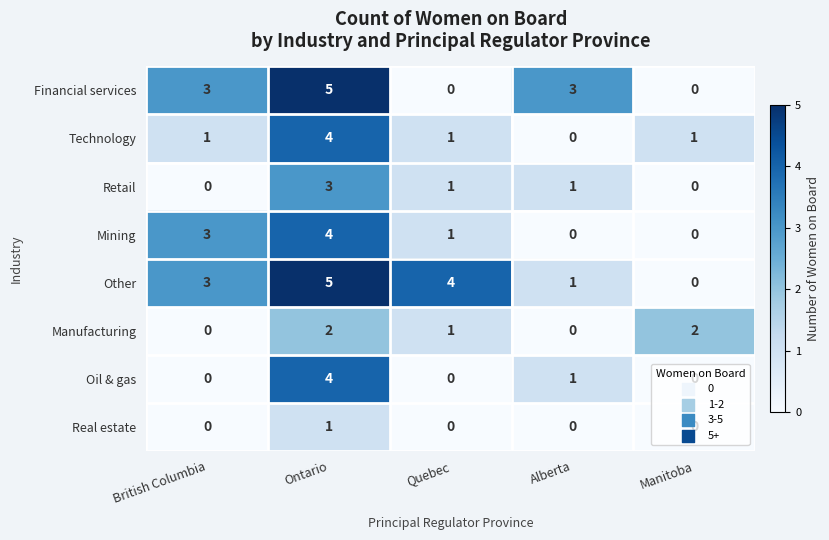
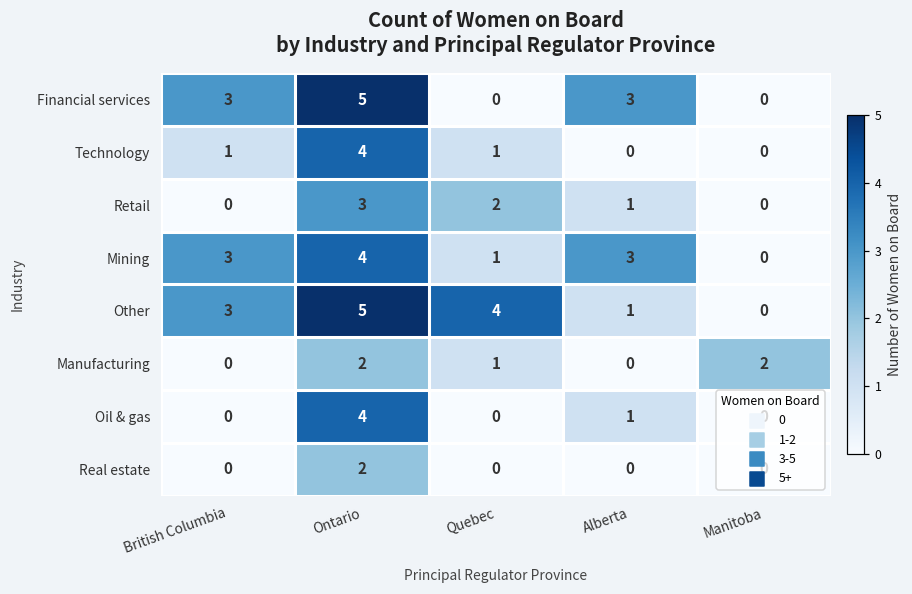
Technology, Manitoba: 1 -> 0
Retail, Quebec: 1 -> 2
Mining, Alberta: 0 -> 3
Real estate, Ontario: 1 -> 2
